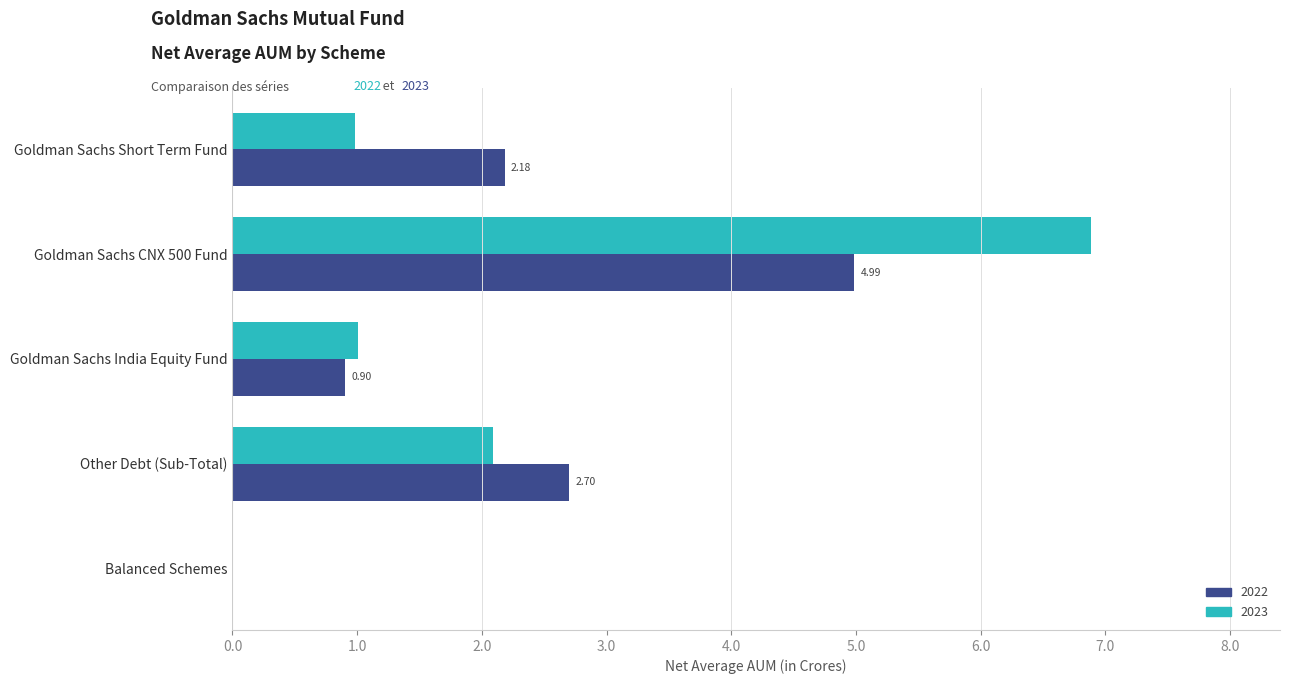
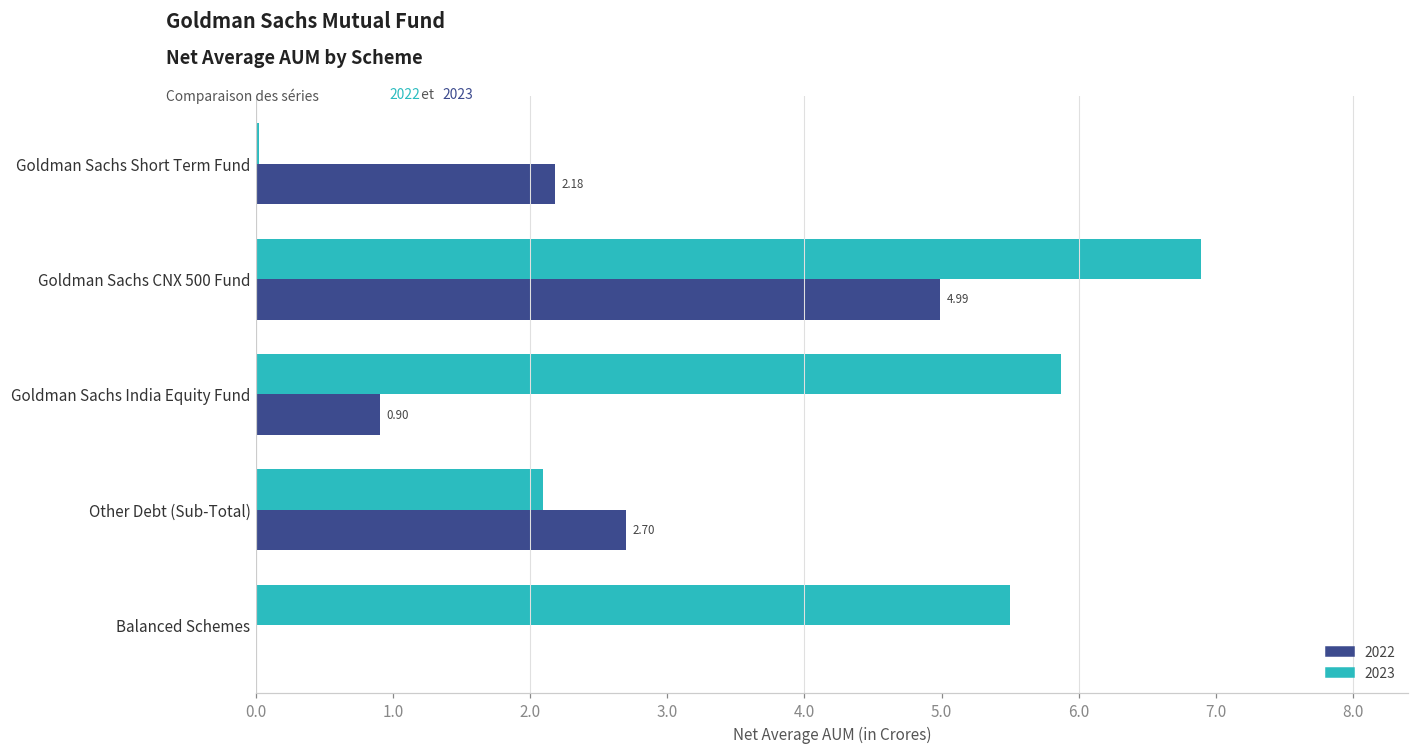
2023, Goldman Sachs Short Term Fund: 0.98 -> 0.02
2023, Goldman Sachs India Equity Fund: 1.01 -> 5.87
2023, Balanced Schemes: 0.0 -> 5.5
